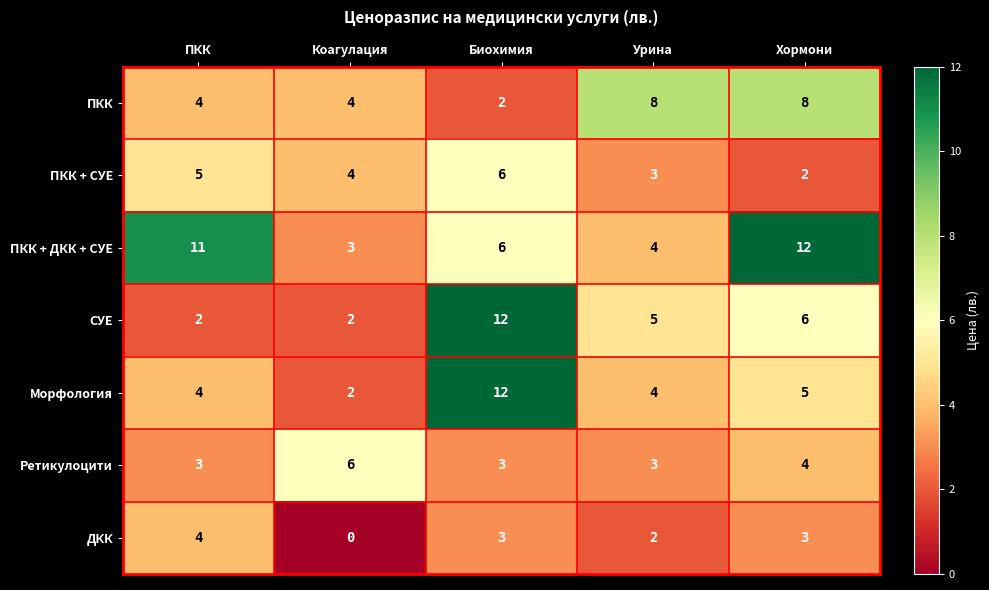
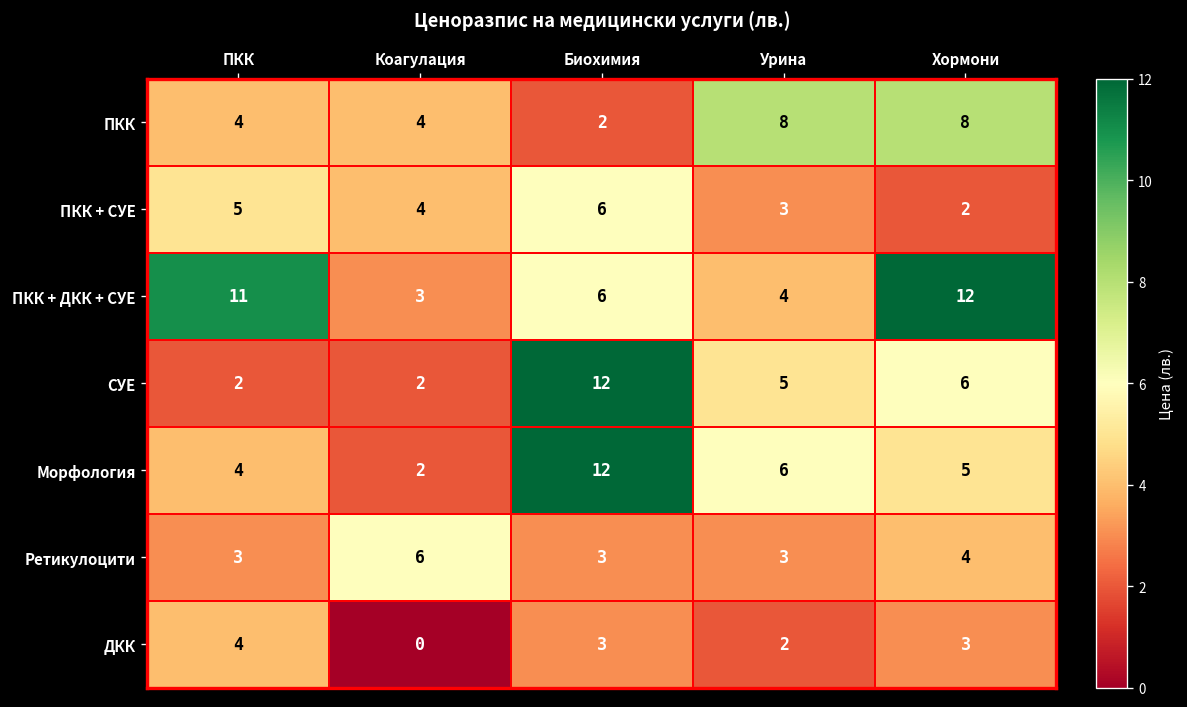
Морфология, Урина: 4 -> 6
